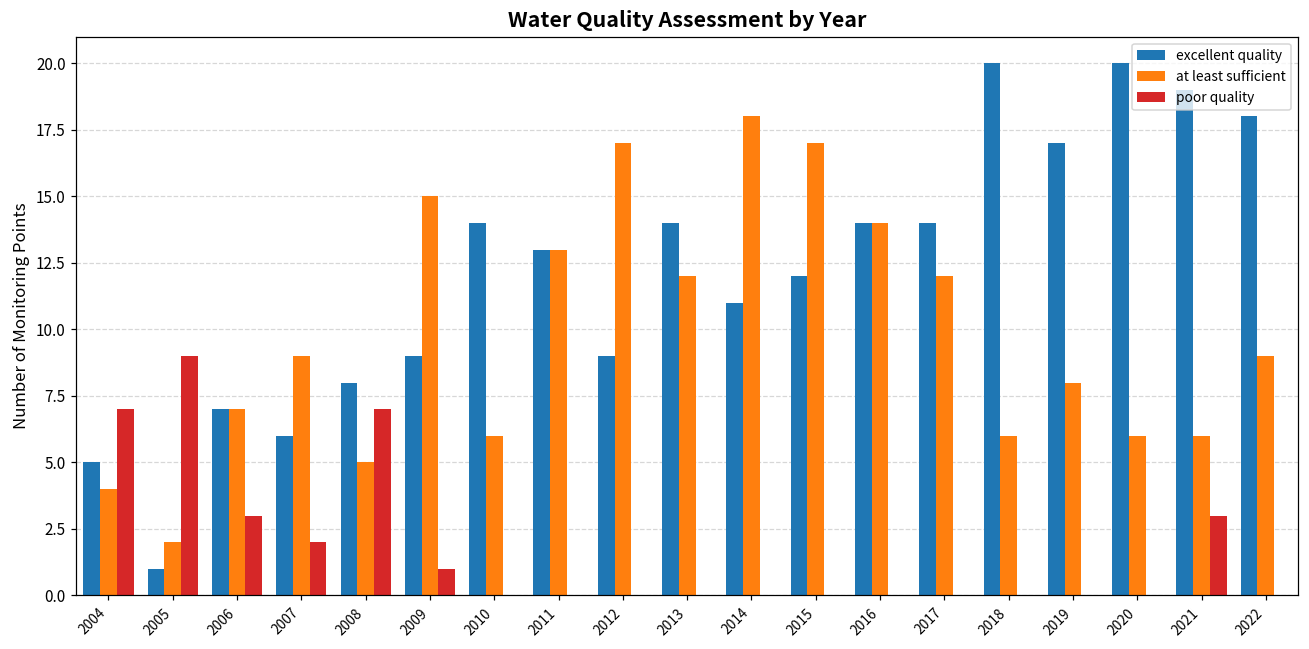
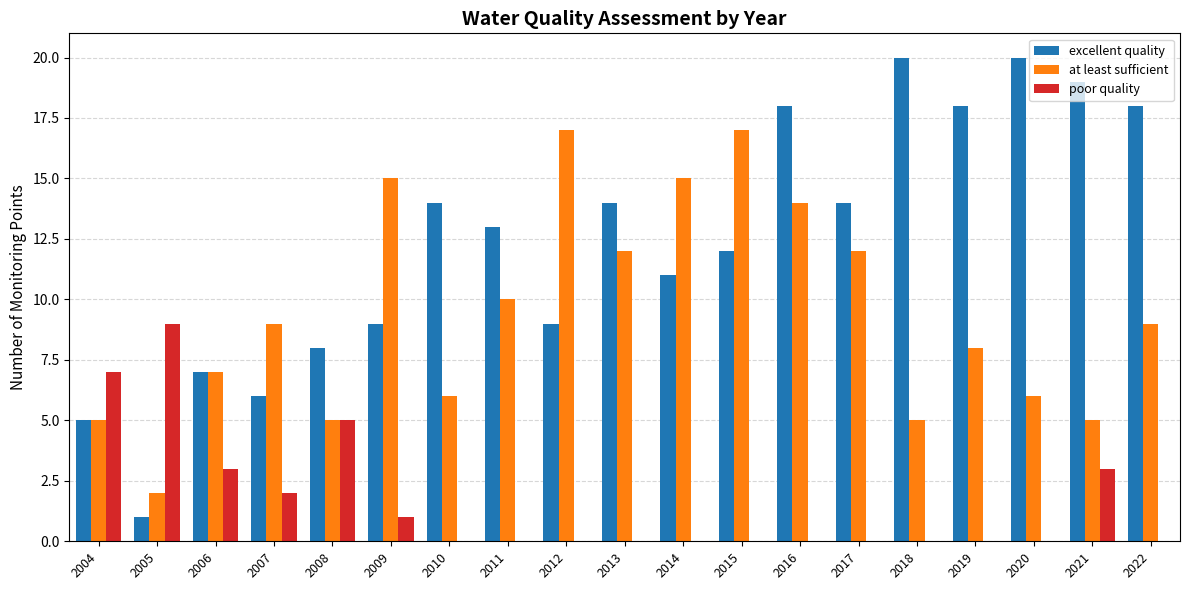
at least sufficient, 2004: 4 -> 5
poor quality, 2008: 7 -> 5
at least sufficient, 2011: 13 -> 10
at least sufficient, 2014: 18 -> 15
excellent quality, 2016: 14 -> 18
at least sufficient, 2018: 6 -> 5
excellent quality, 2019: 17 -> 18
at least sufficient, 2021: 6 -> 5
